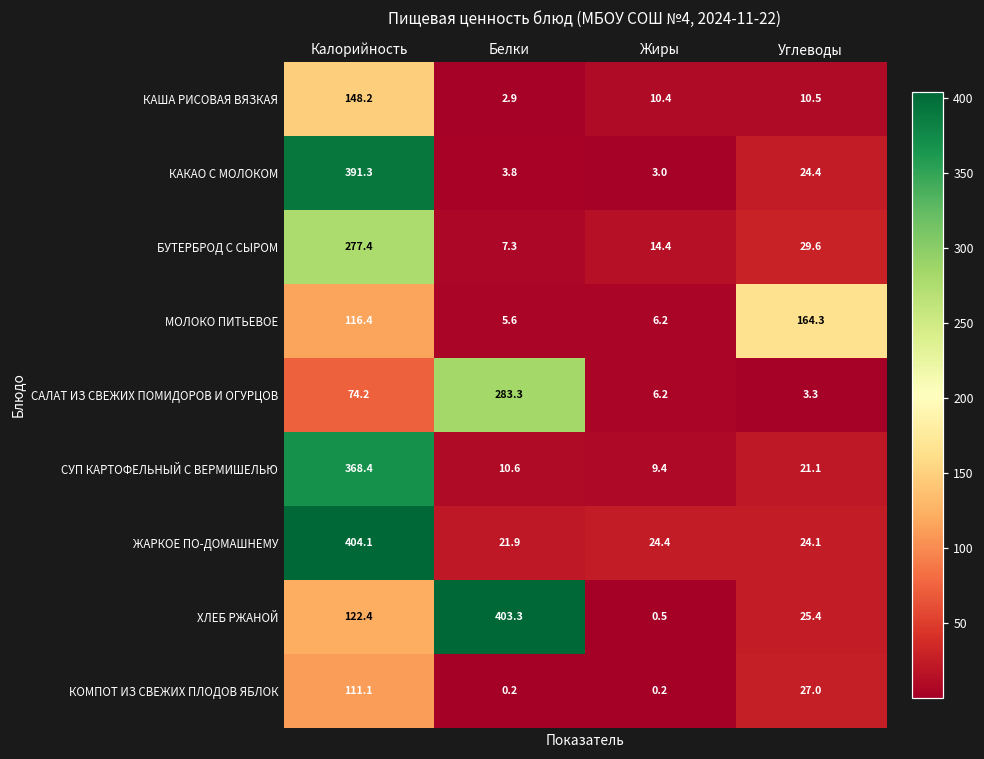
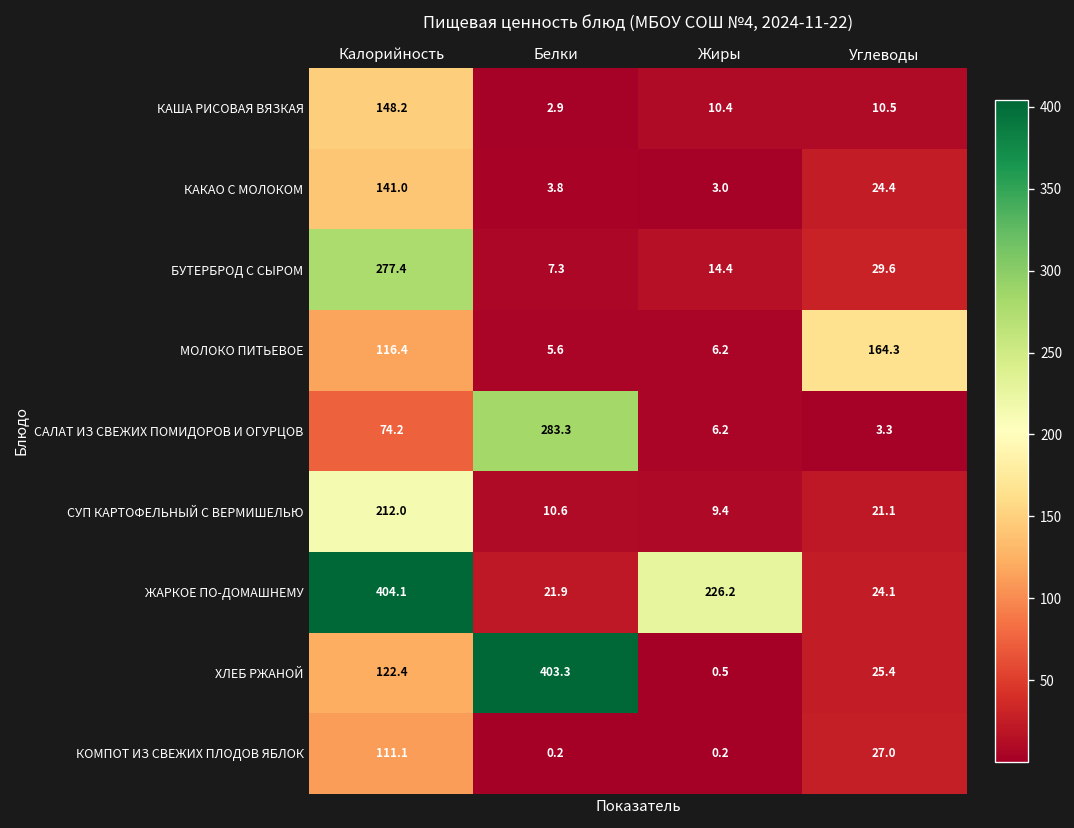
КАКАО С МОЛОКОМ, Калорийность: 391.3 -> 141.0
СУП КАРТОФЕЛЬНЫЙ С ВЕРМИШЕЛЬЮ, Калорийность: 368.4 -> 212.0
ЖАРКОЕ ПО-ДОМАШНЕМУ, Жиры: 24.4 -> 226.2
